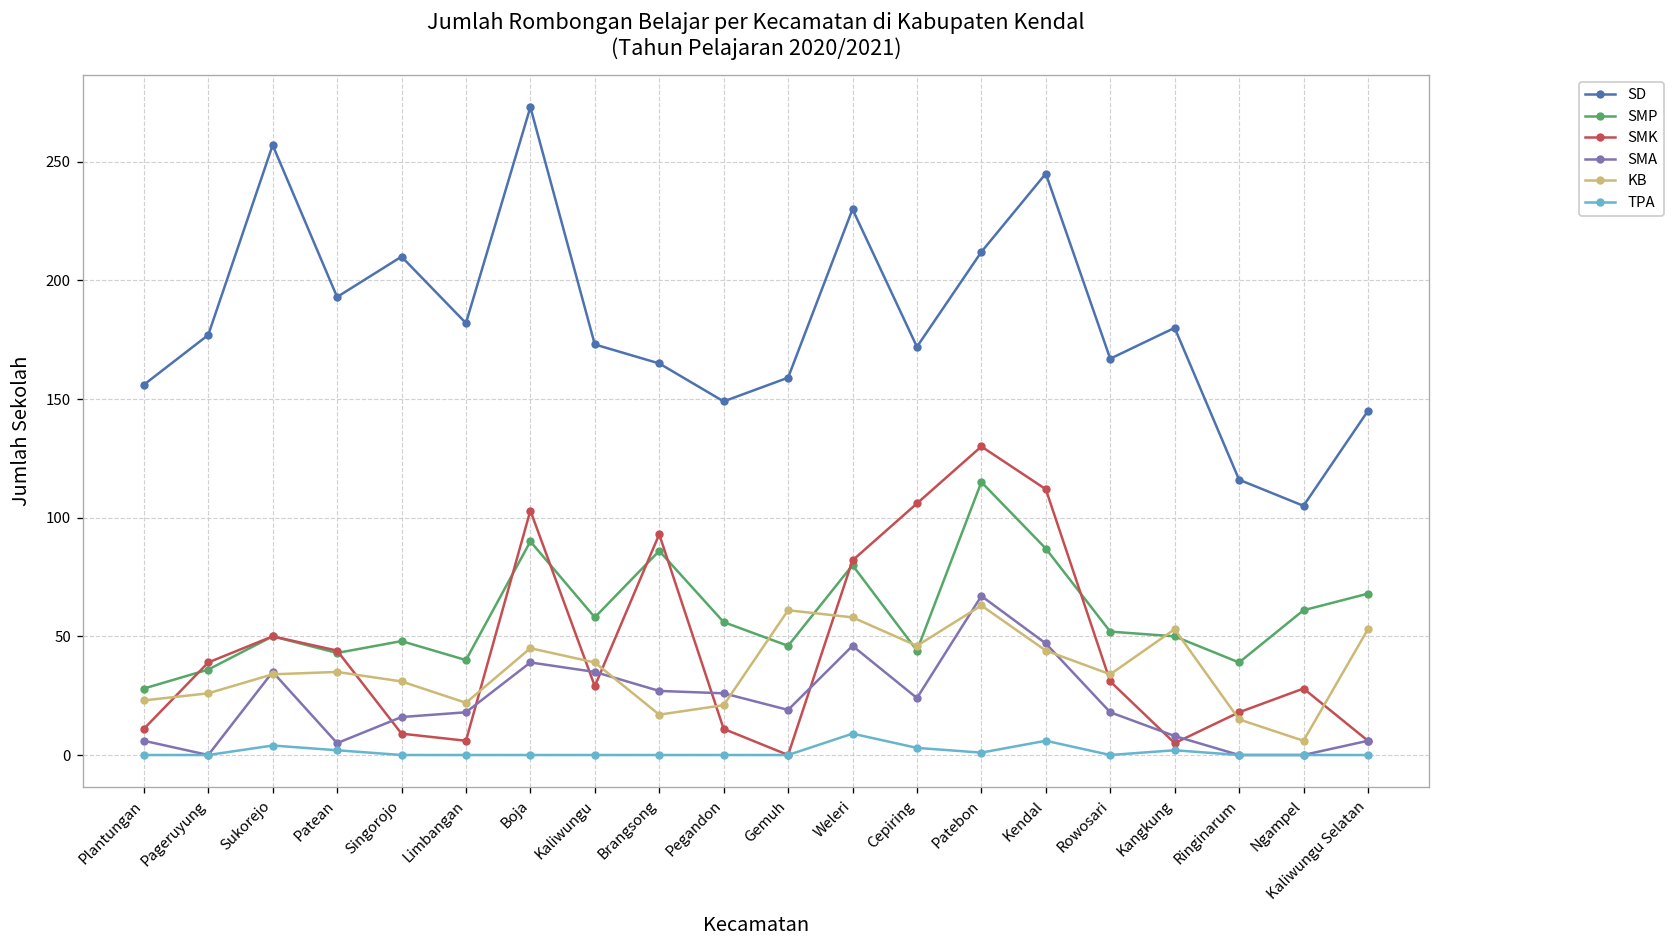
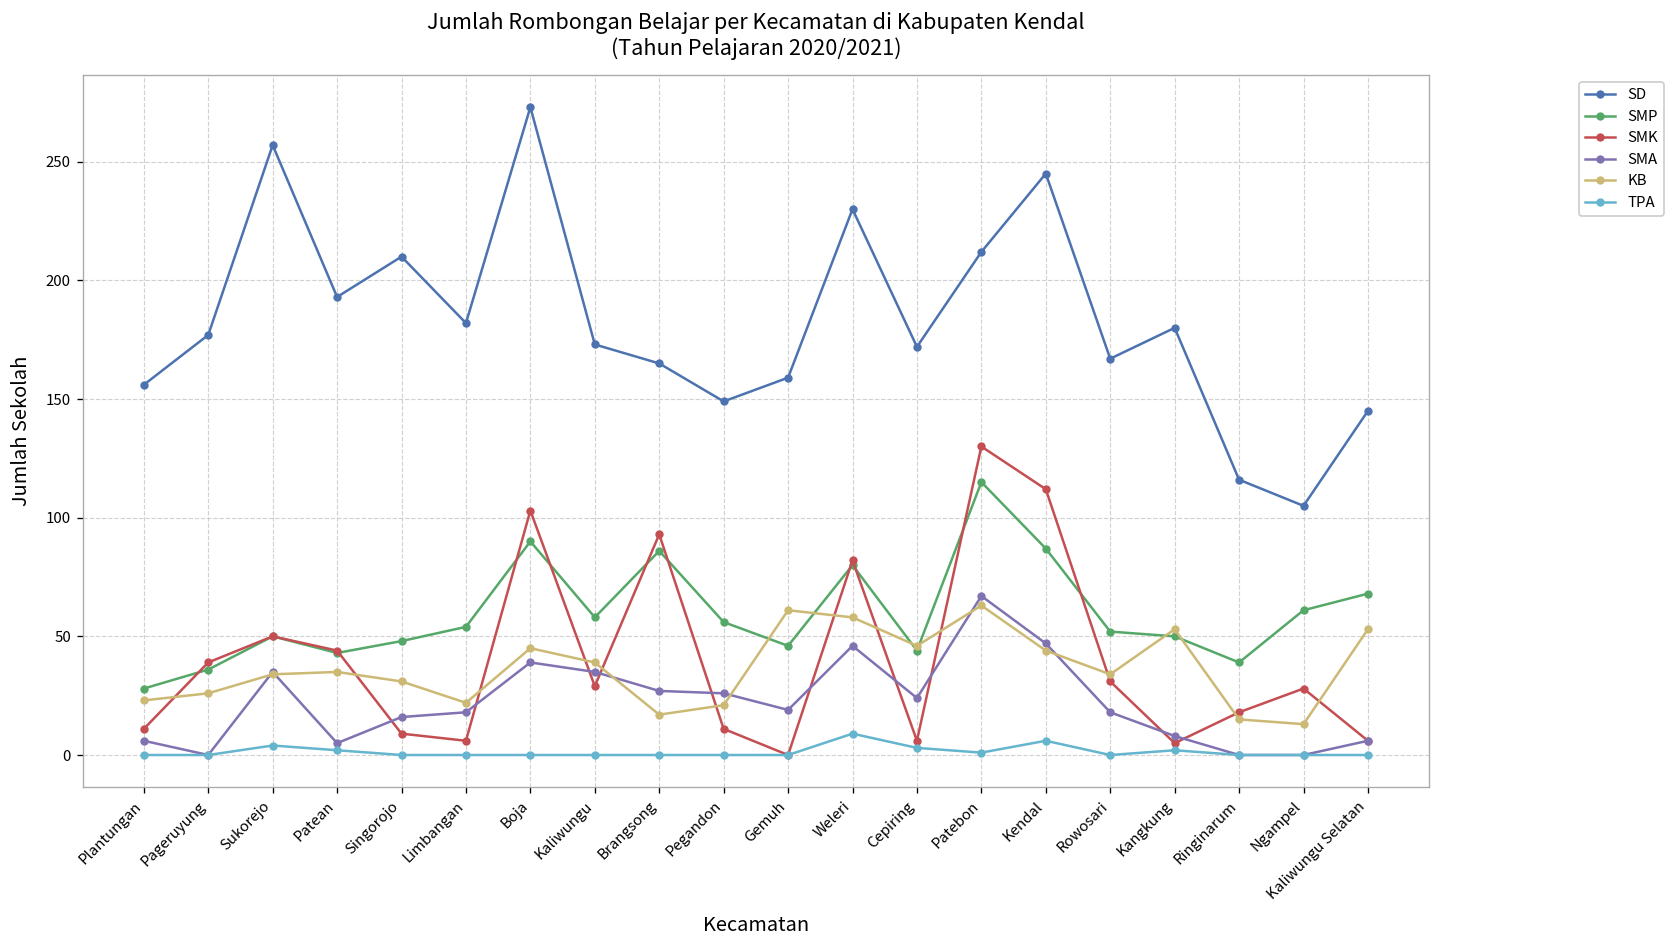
SMP, Limbangan: 40 -> 54
SMK, Cepiring: 106 -> 6
KB, Ngampel: 6 -> 13
